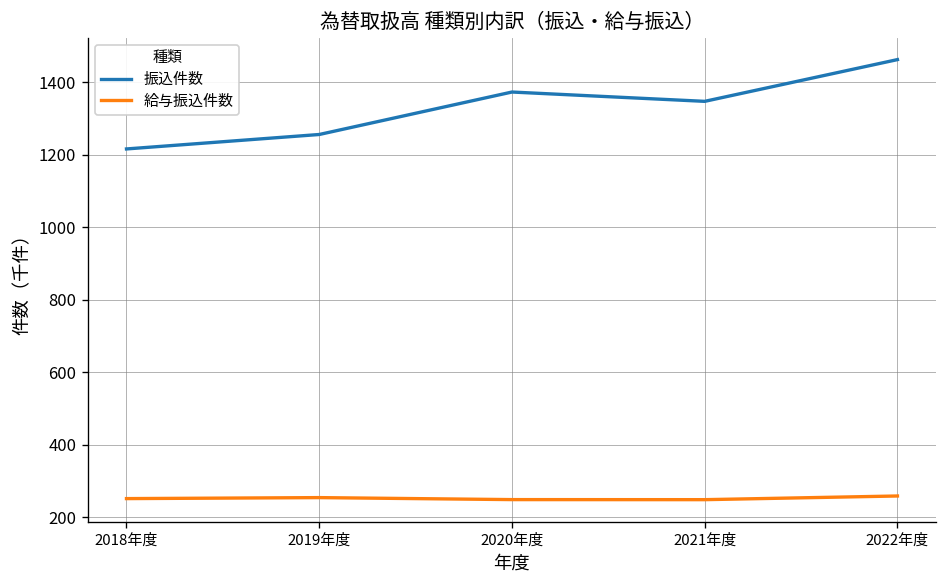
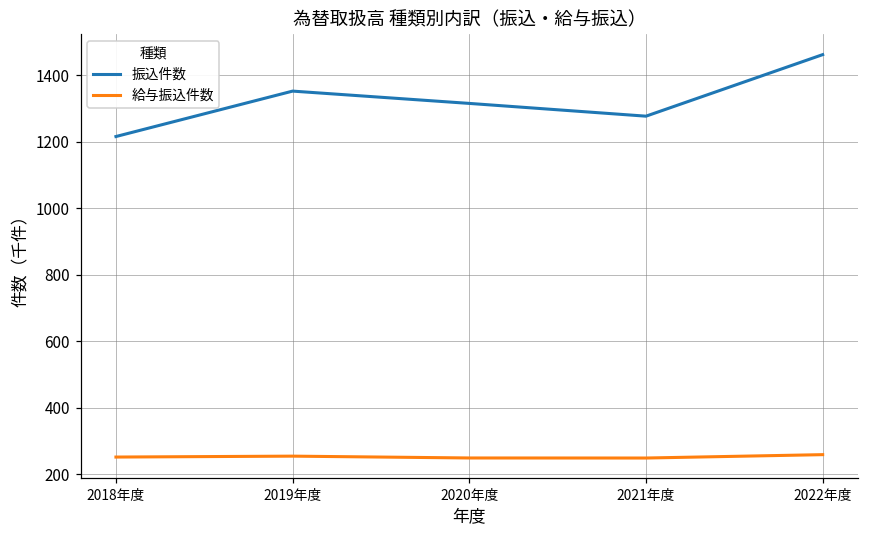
振込件数, 2019年度: 1260 -> 1350
振込件数, 2020年度: 1370 -> 1320
振込件数, 2021年度: 1350 -> 1280
